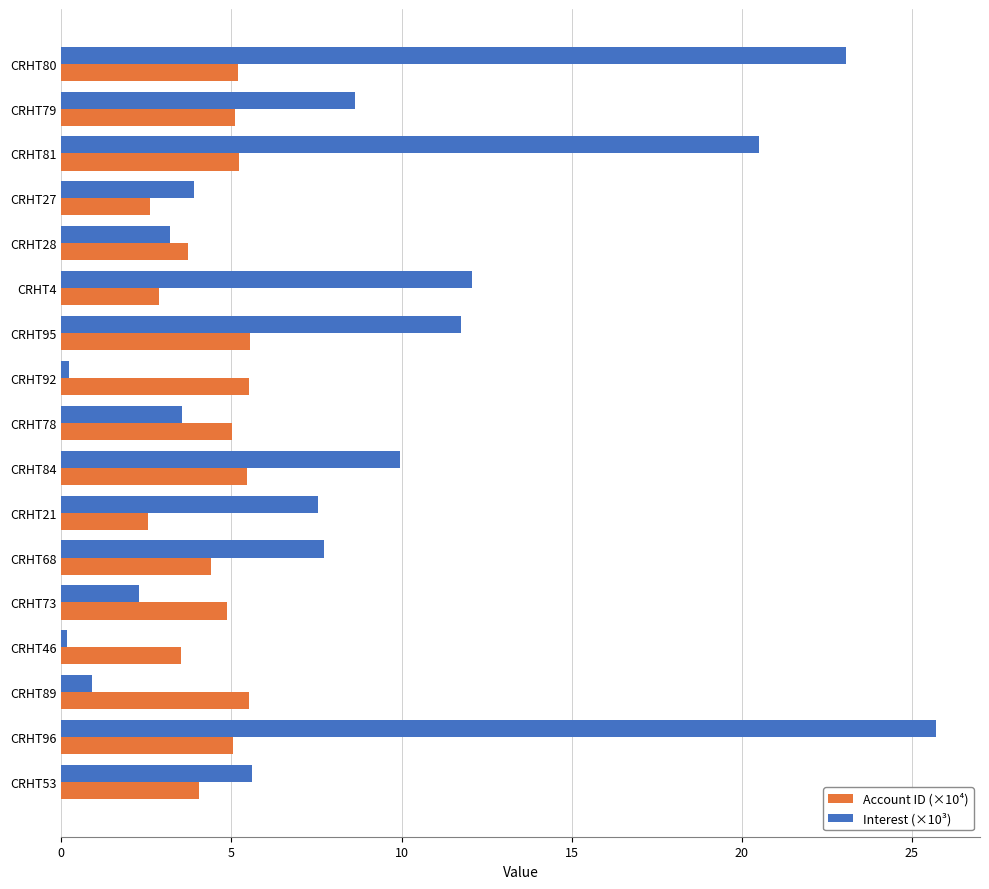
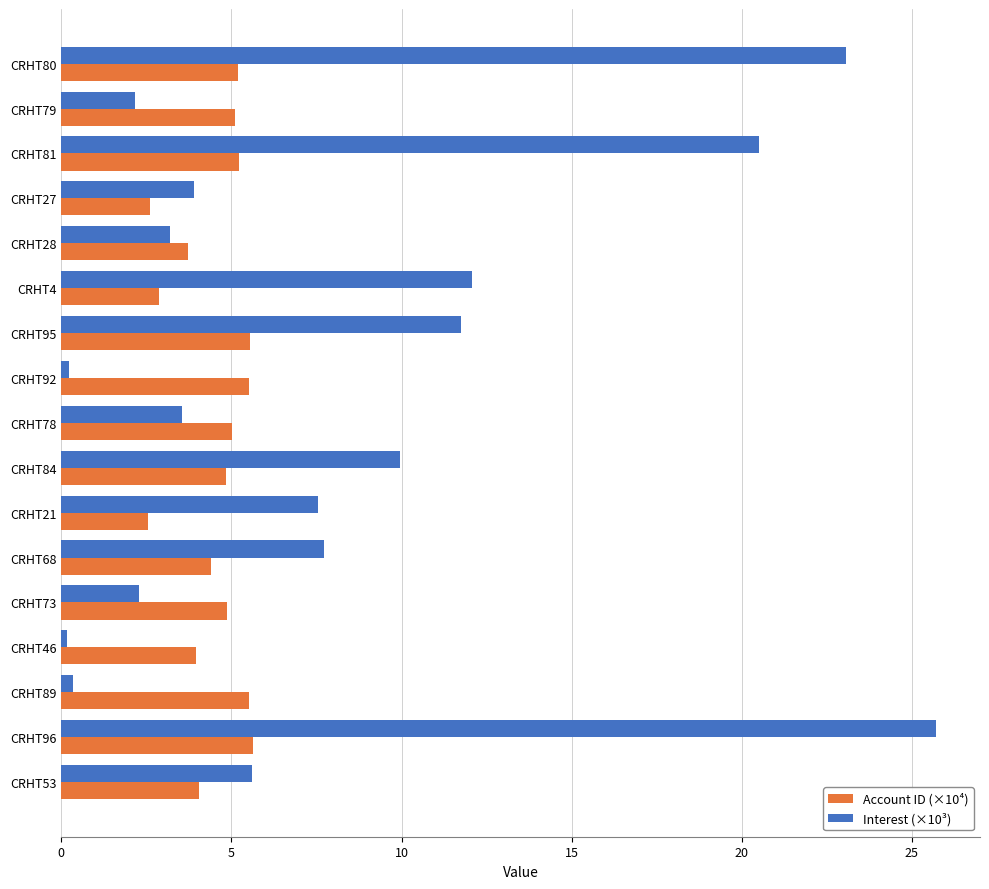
Interest (×10³), CRHT79: 8.6 -> 2.2
Account ID (×10⁴), CRHT84: 5.5 -> 4.9
Account ID (×10⁴), CRHT46: 3.5 -> 4.0
Interest (×10³), CRHT89: 0.9 -> 0.3
Account ID (×10⁴), CRHT96: 5.0 -> 5.6
